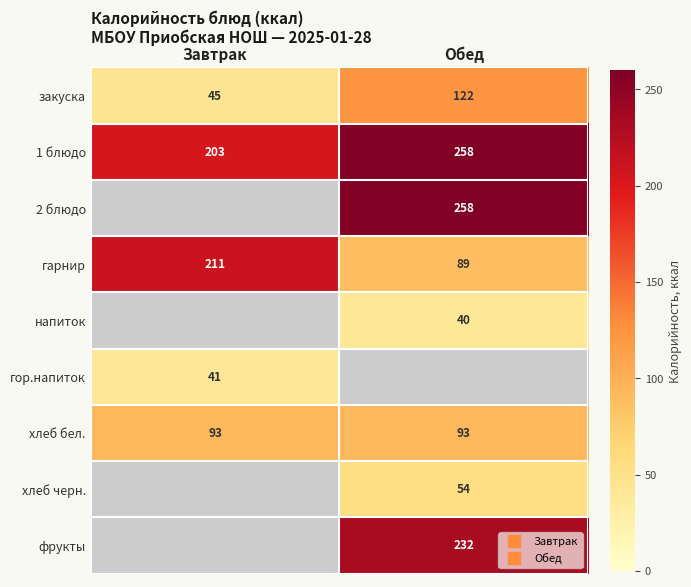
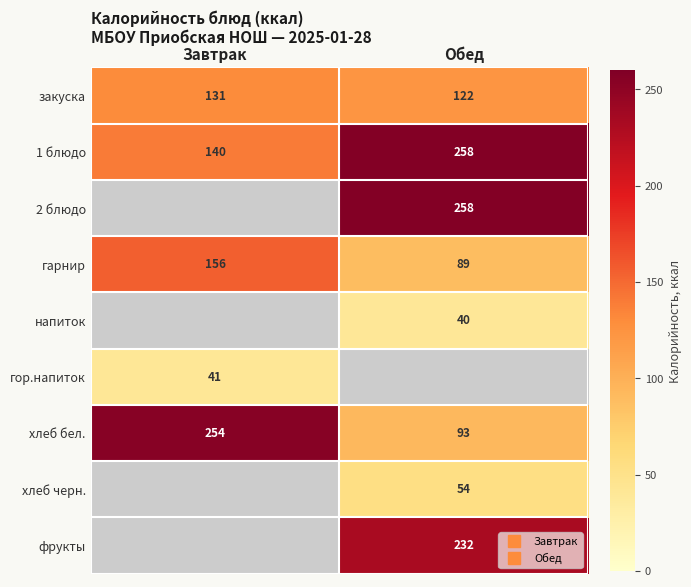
закуска, Завтрак: 45 -> 131
1 блюдо, Завтрак: 203 -> 140
гарнир, Завтрак: 211 -> 156
хлеб бел., Завтрак: 93 -> 254
